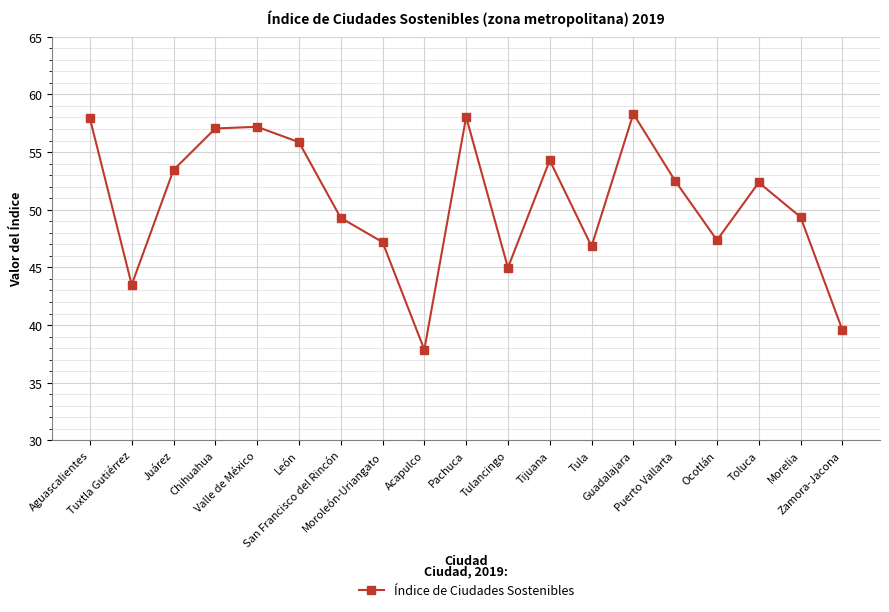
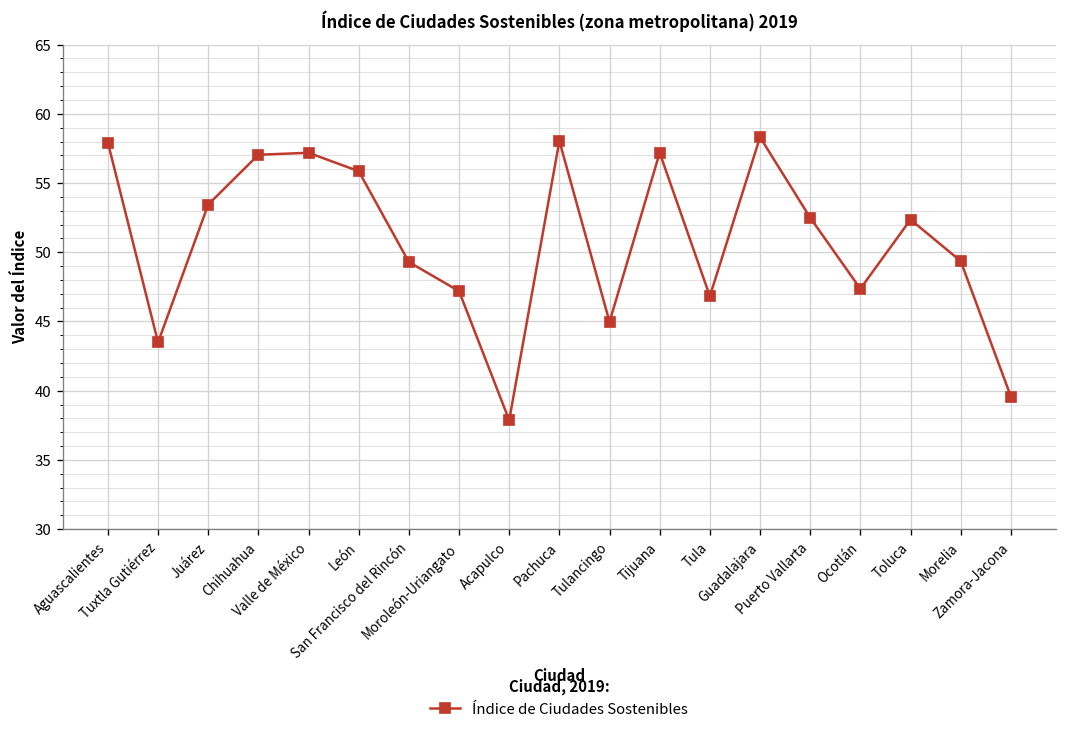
Tijuana: 54.3 -> 57.2
